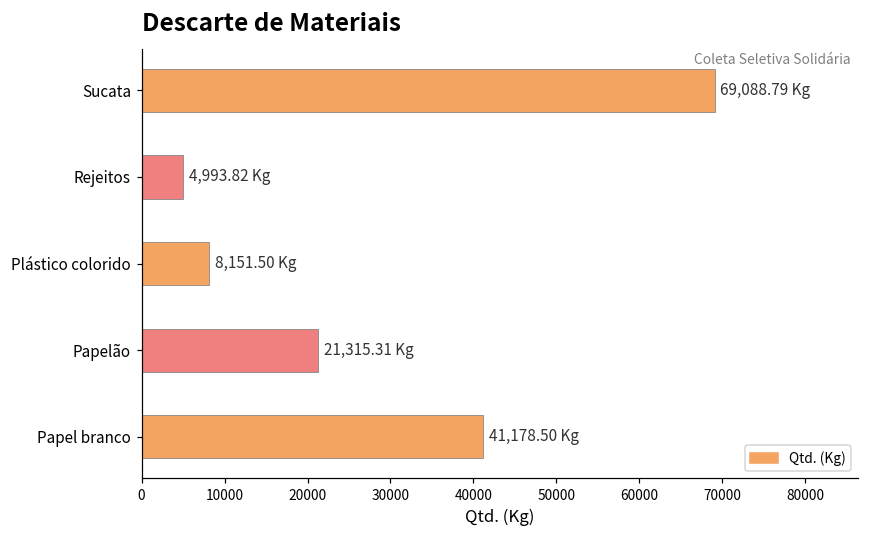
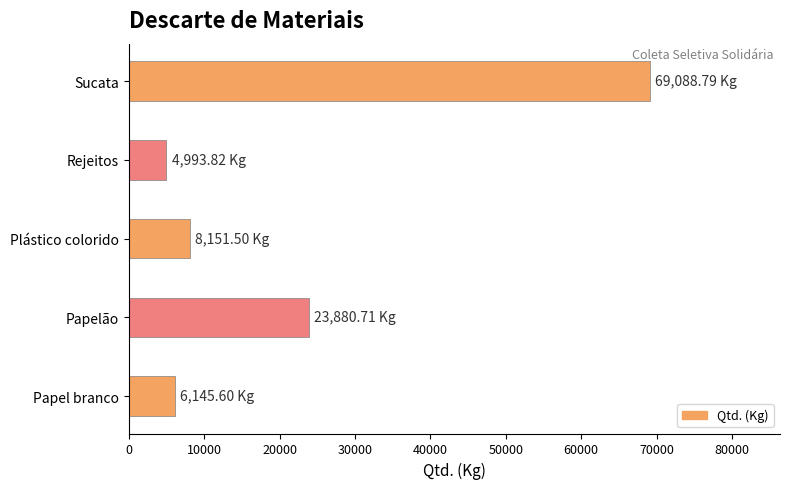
Papelão: 21,315.31 -> 23,880.71
Papel branco: 41,178.50 -> 6,145.60
